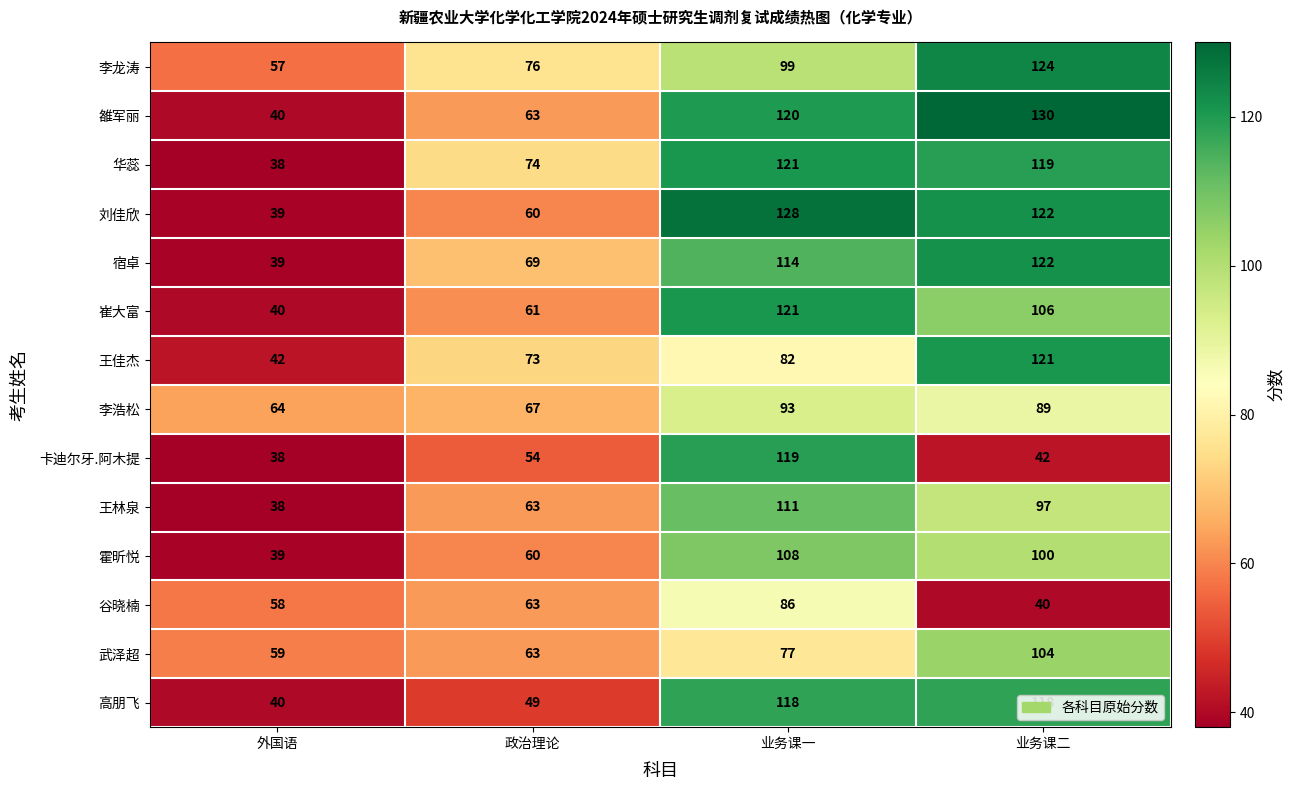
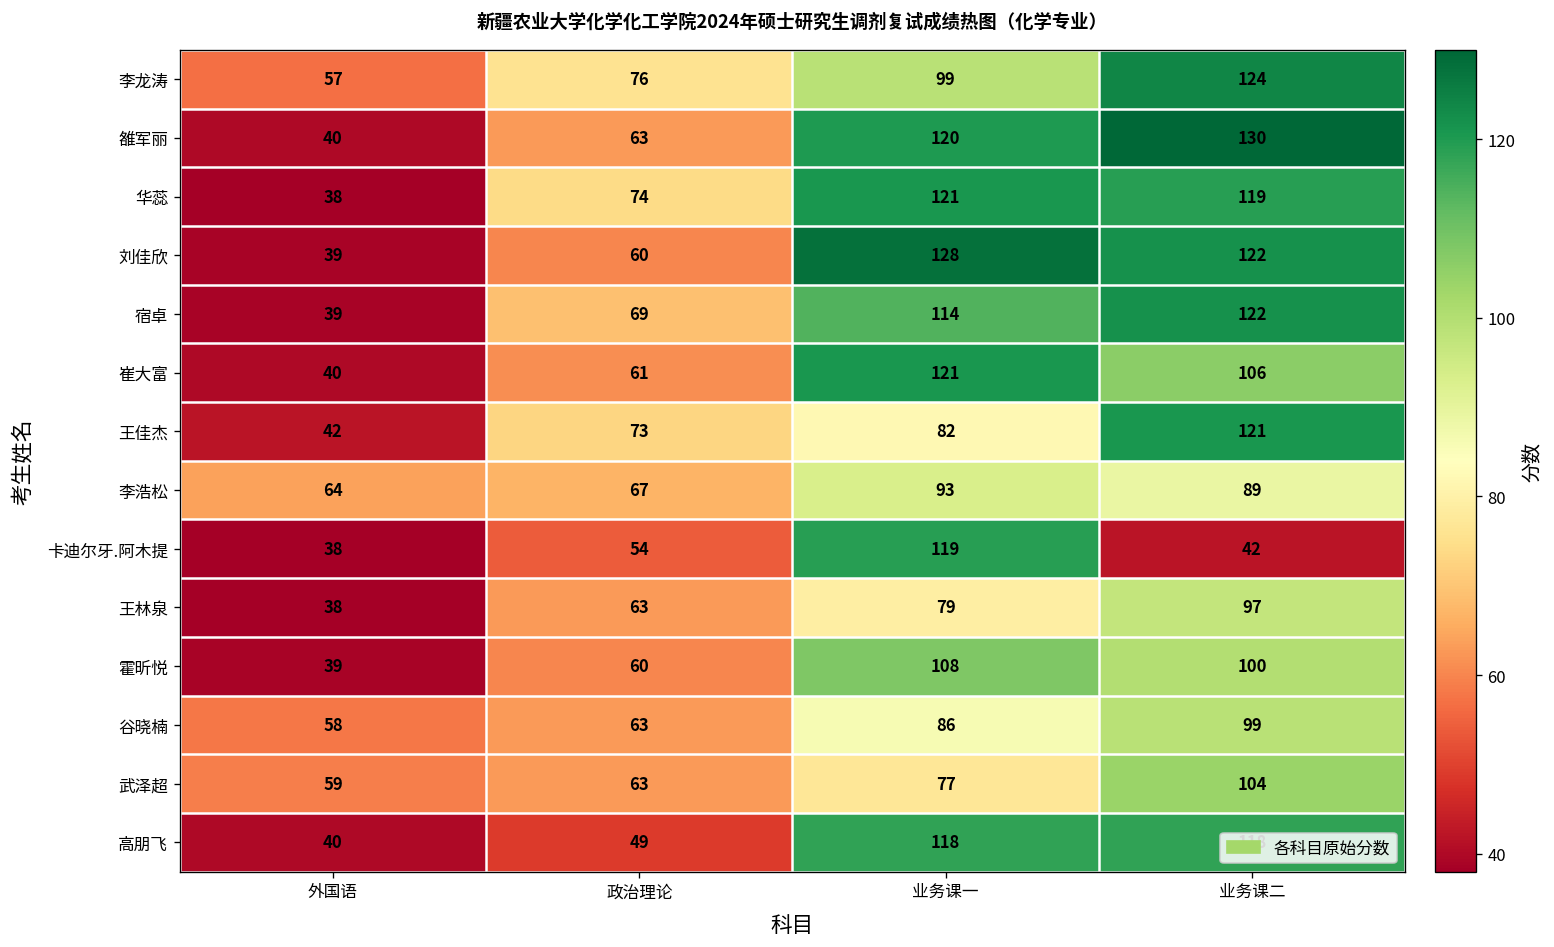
王林泉, 业务课一: 111 -> 79
谷晓楠, 业务课二: 40 -> 99
